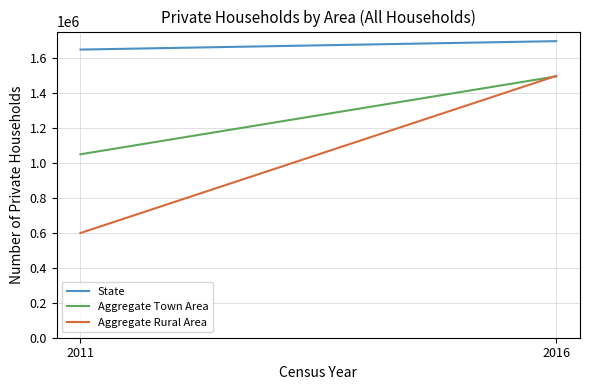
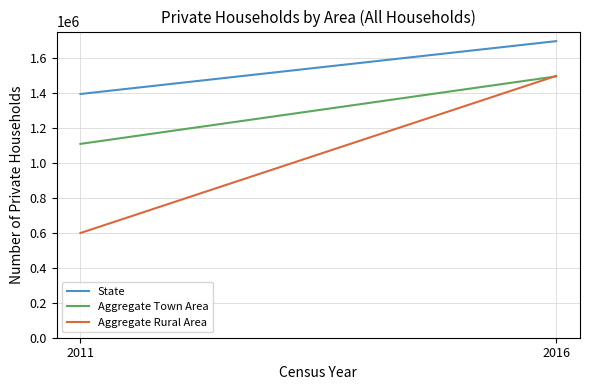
State, 2011: 1650000 -> 1400000
Aggregate Town Area, 2011: 1050000 -> 1110000
